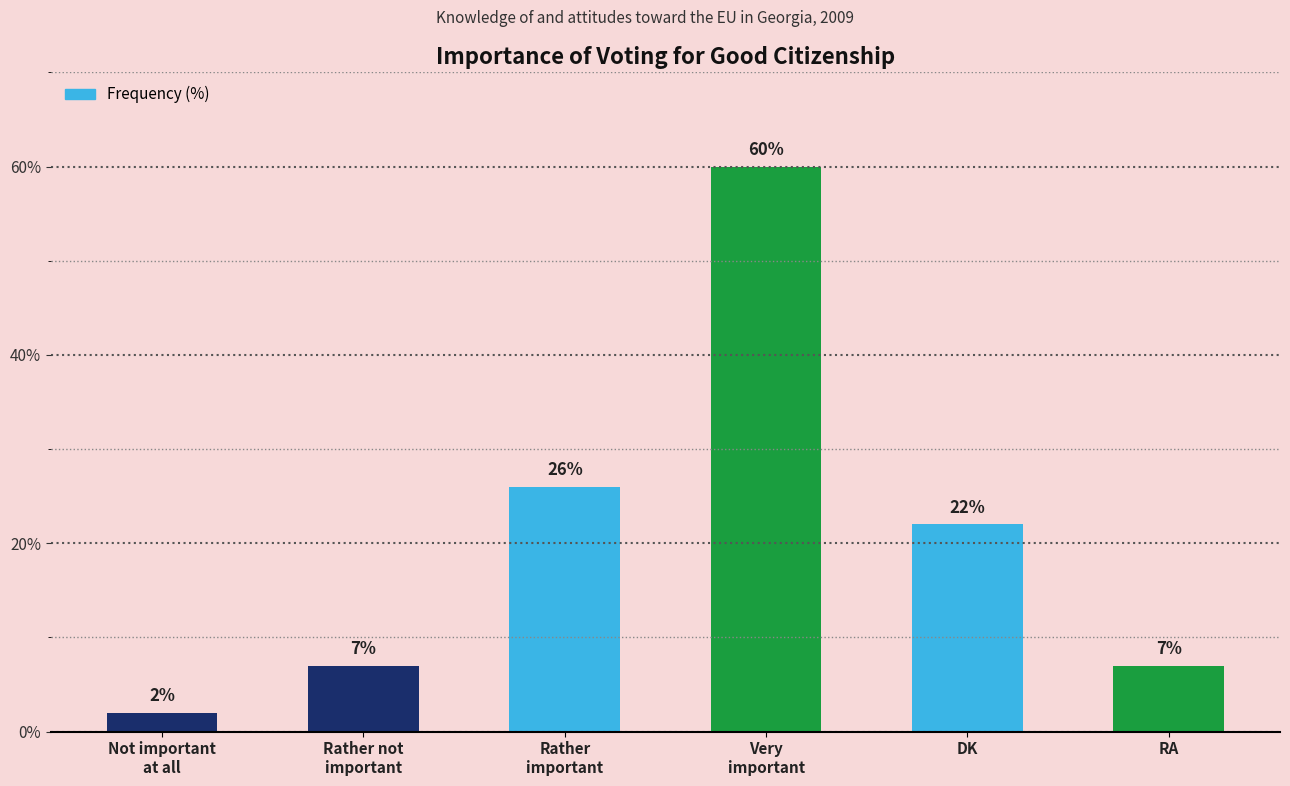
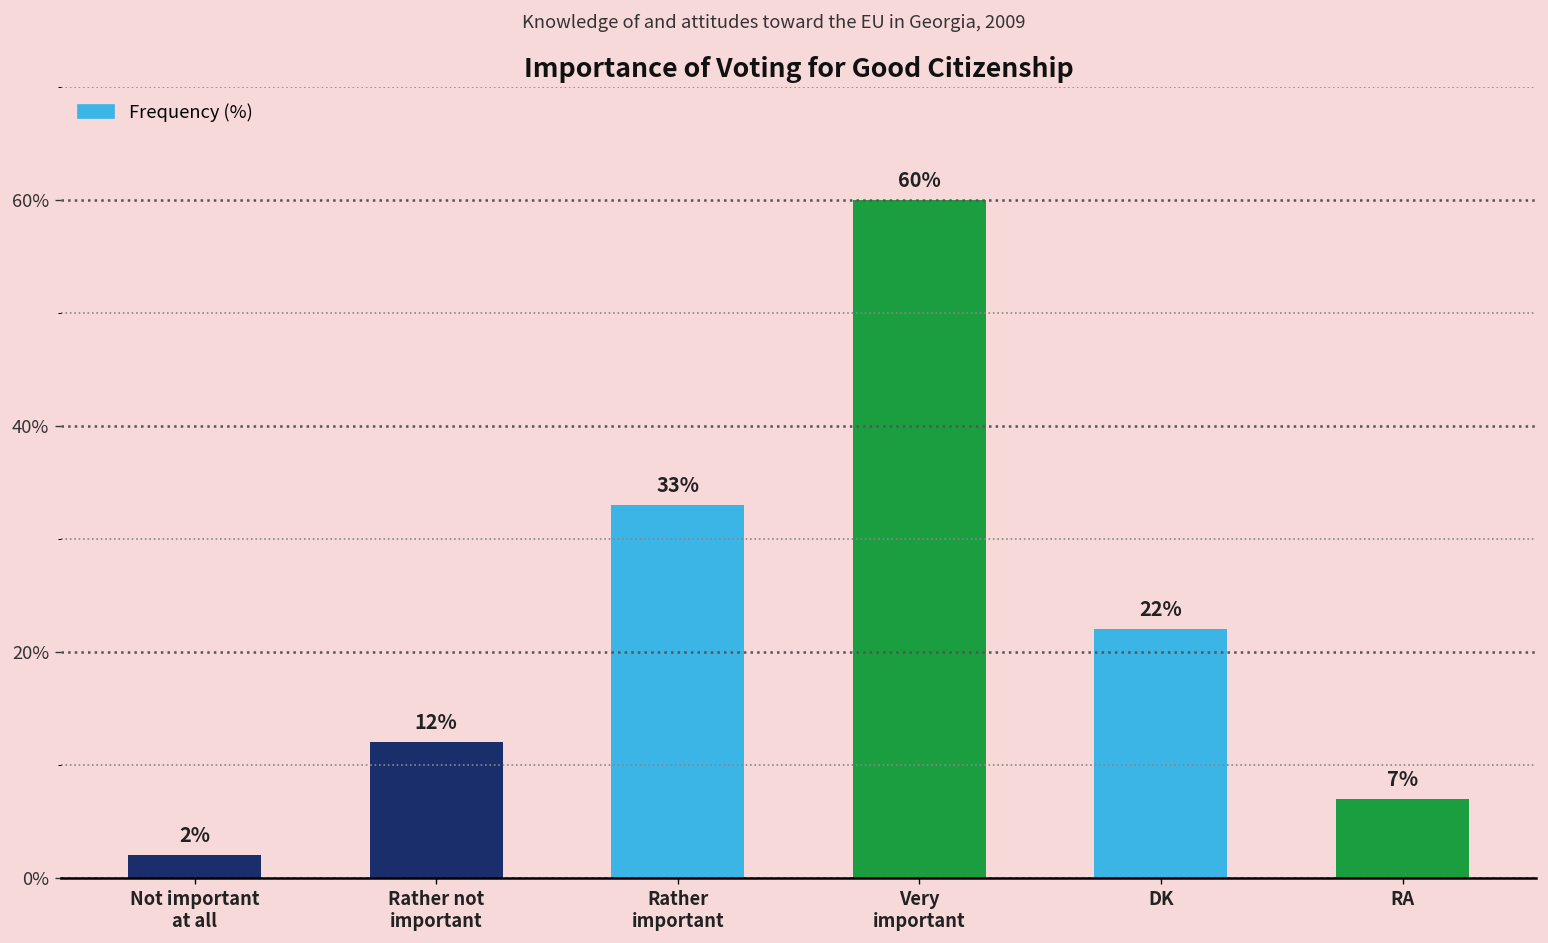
Rather not important: 7% -> 12%
Rather important: 26% -> 33%
